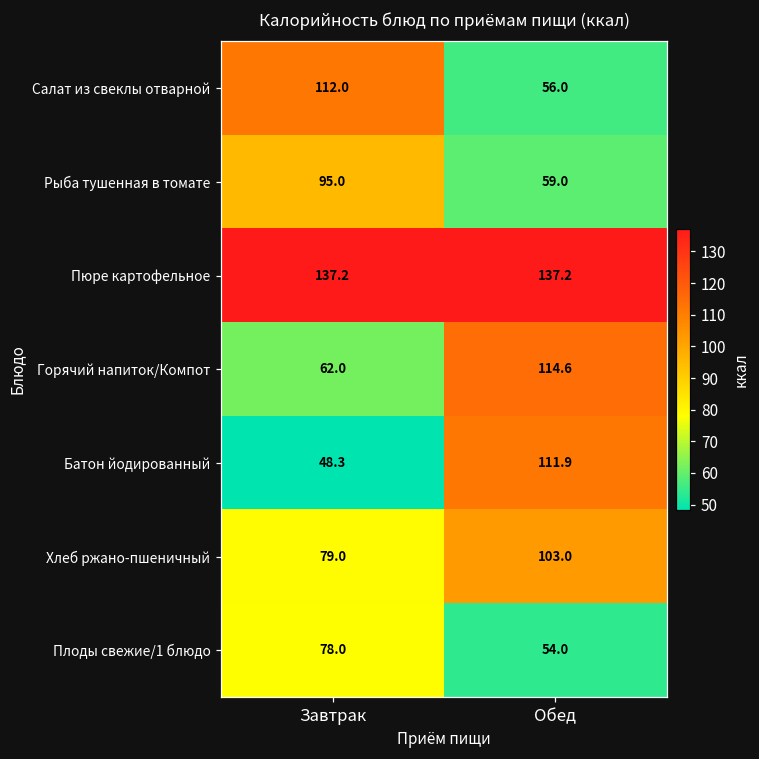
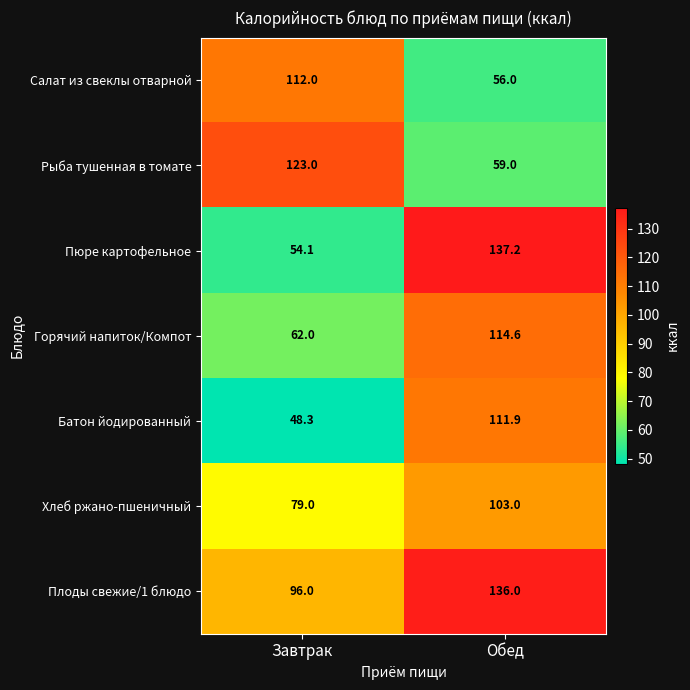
Рыба тушенная в томате, Завтрак: 95.0 -> 123.0
Пюре картофельное, Завтрак: 137.2 -> 54.1
Плоды свежие/1 блюдо, Завтрак: 78.0 -> 96.0
Плоды свежие/1 блюдо, Обед: 54.0 -> 136.0
